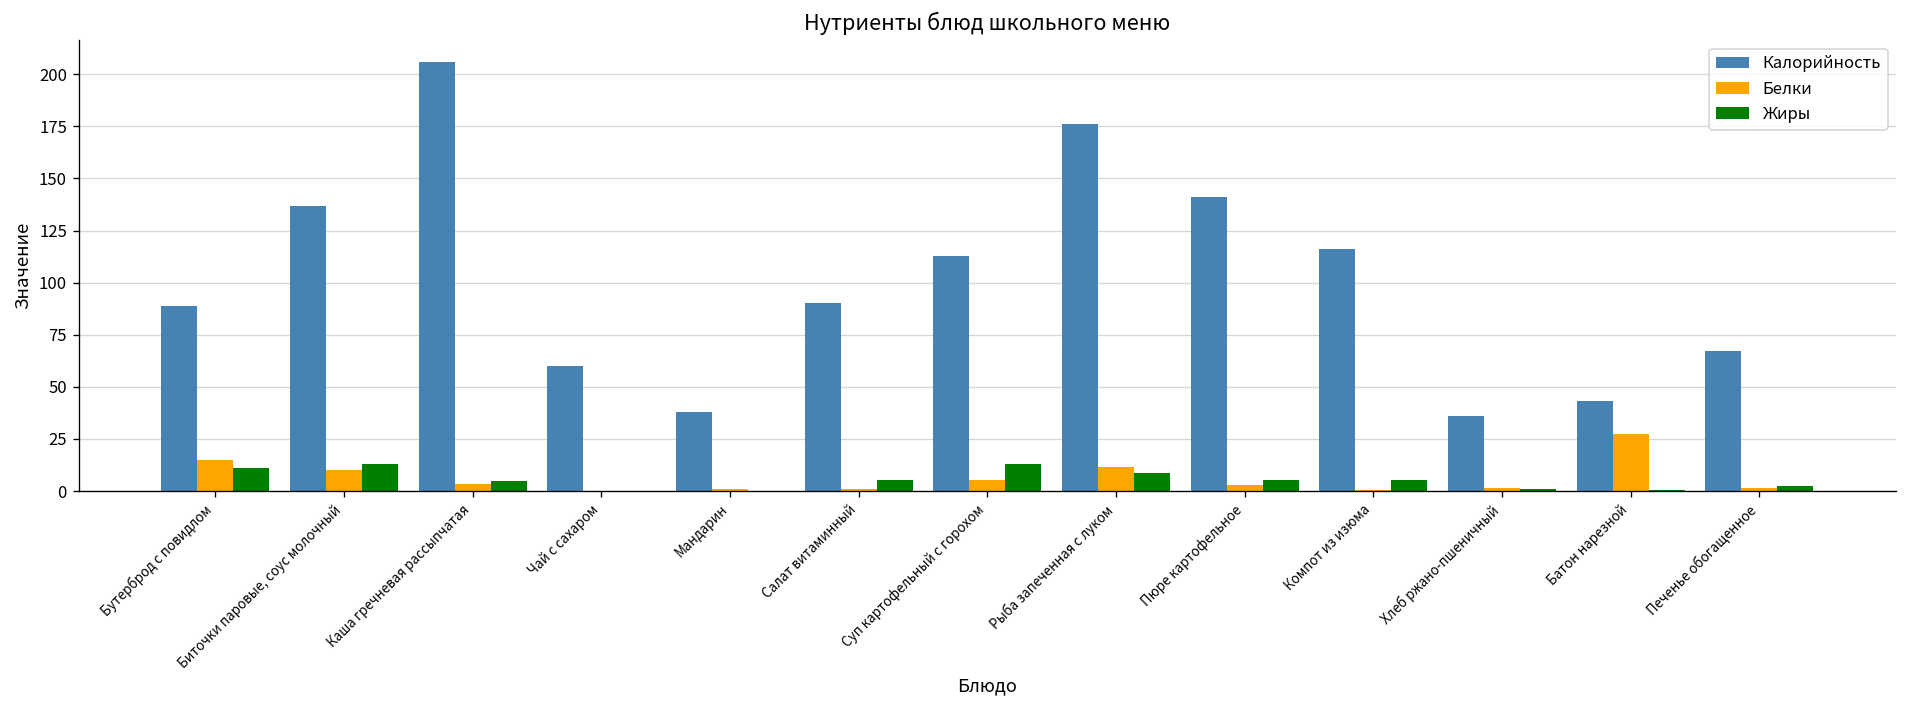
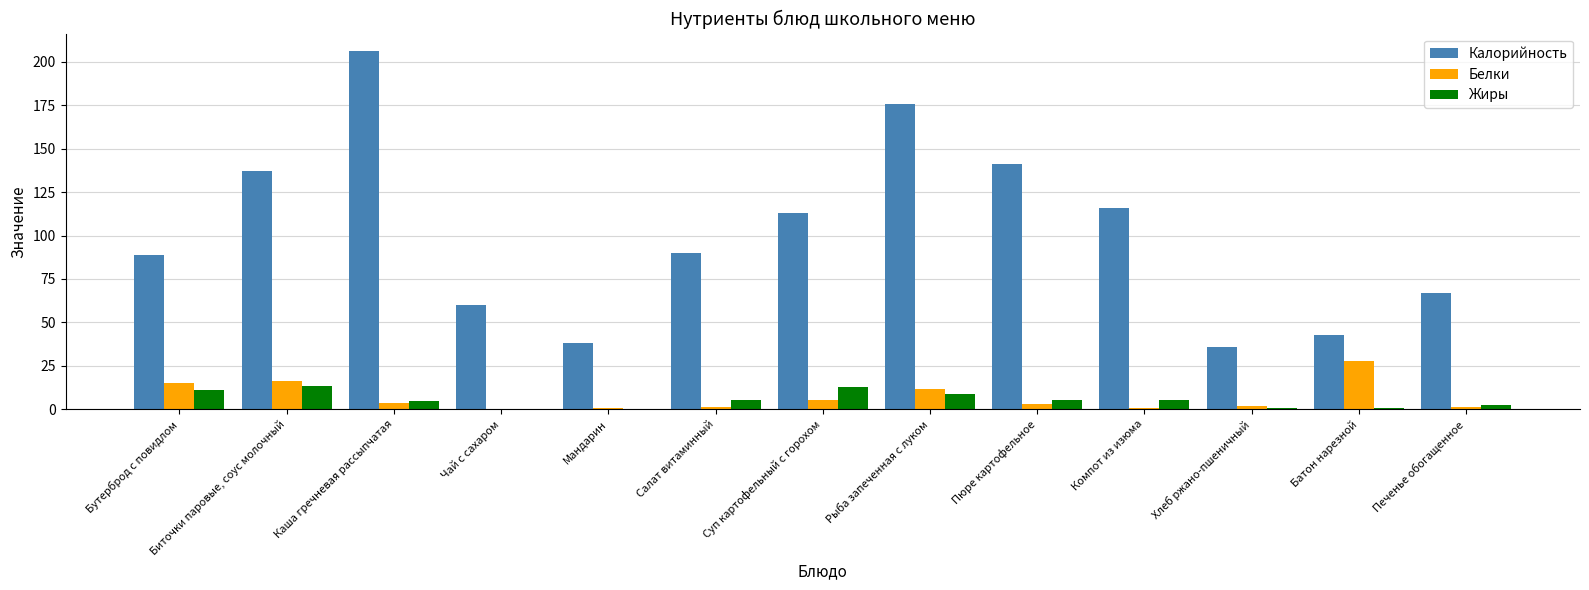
Белки, Биточки паровые, соус молочный: 10 -> 16
